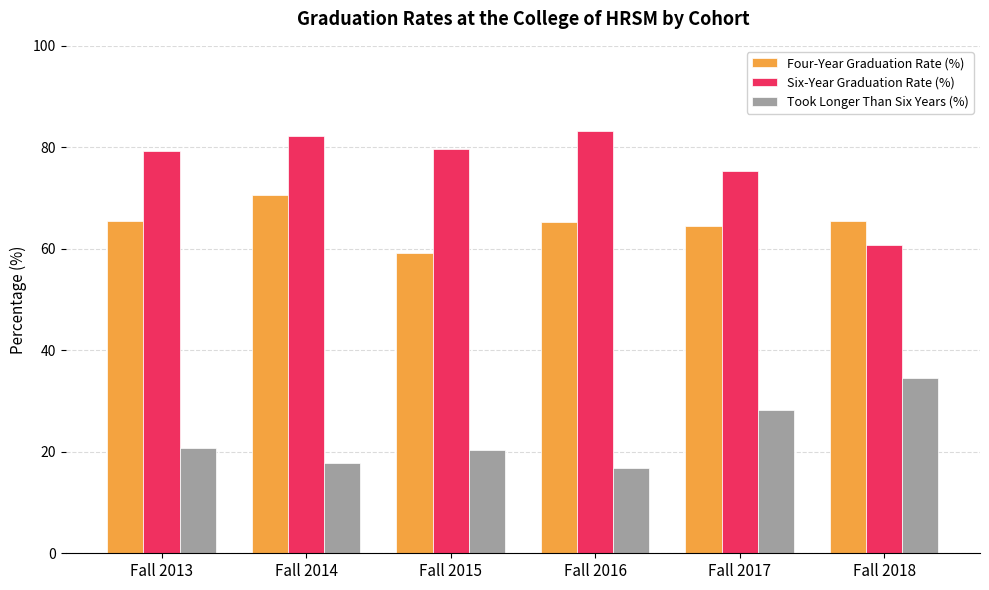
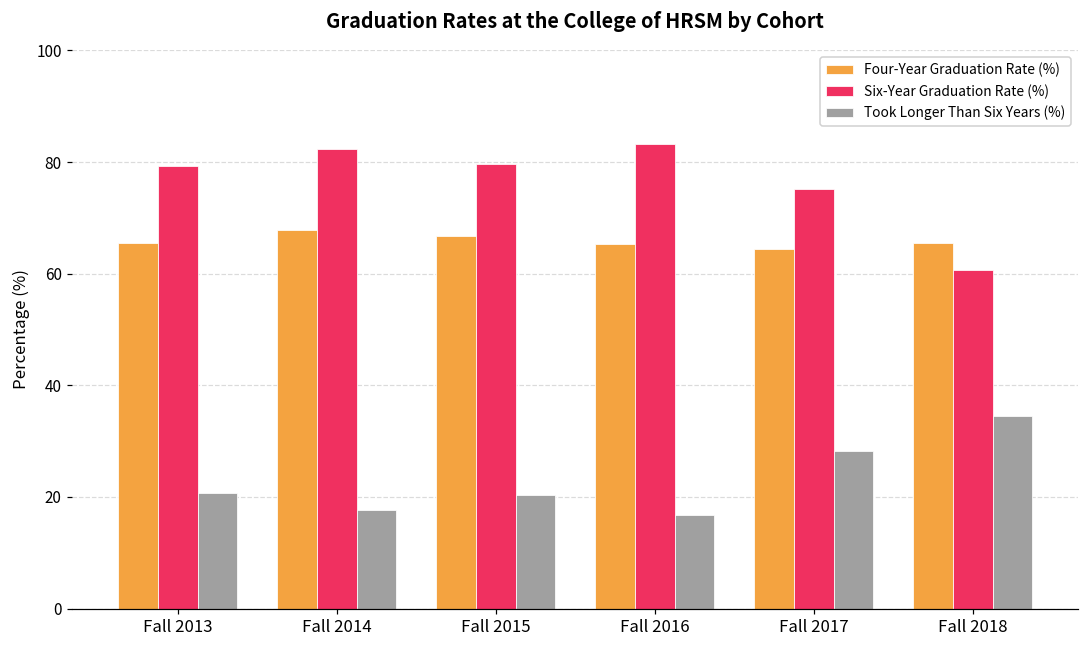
Four-Year Graduation Rate (%), Fall 2014: 71 -> 68
Four-Year Graduation Rate (%), Fall 2015: 59 -> 67
